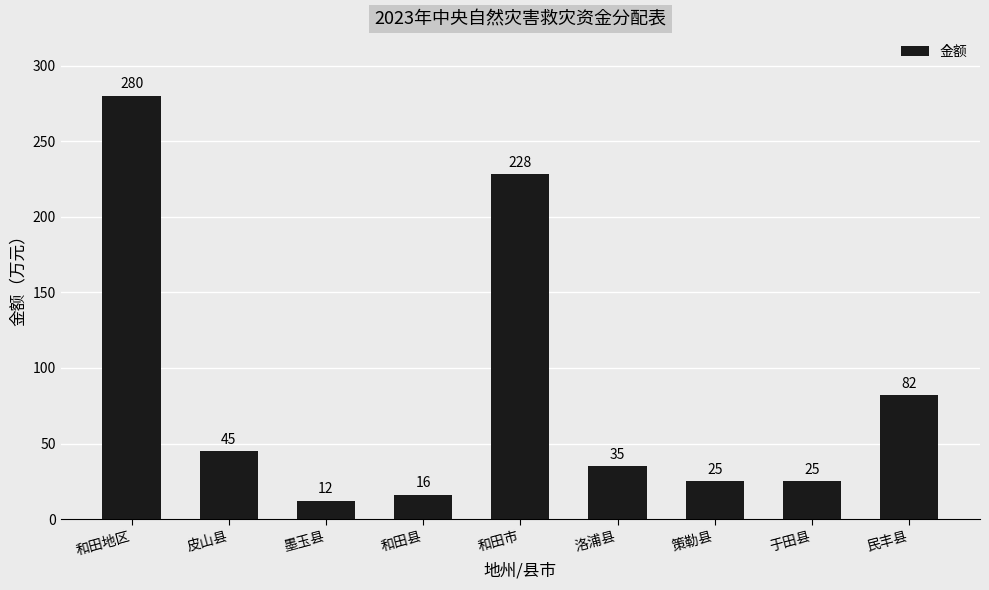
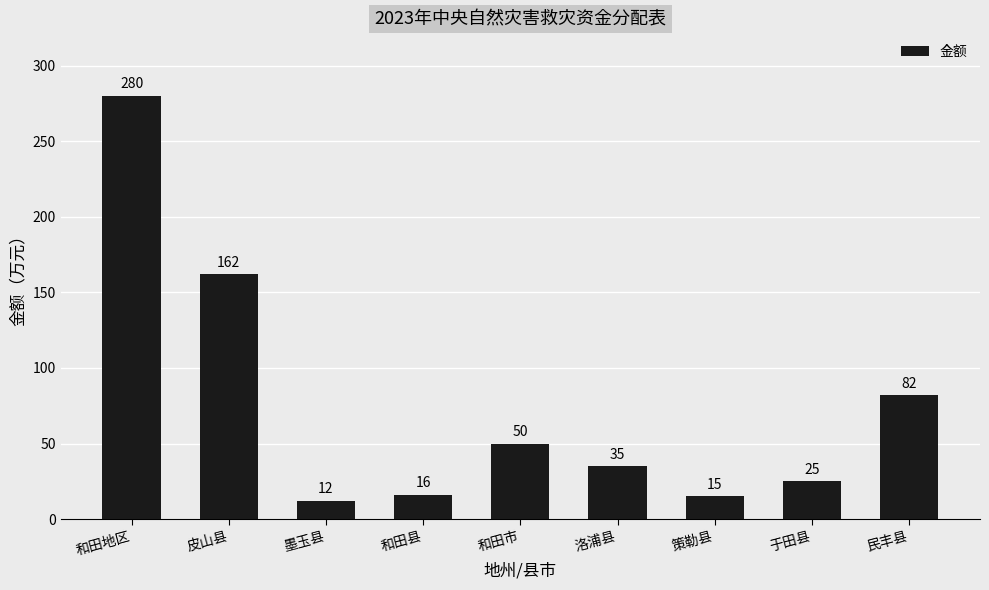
皮山县: 45 -> 162
和田市: 228 -> 50
策勒县: 25 -> 15
